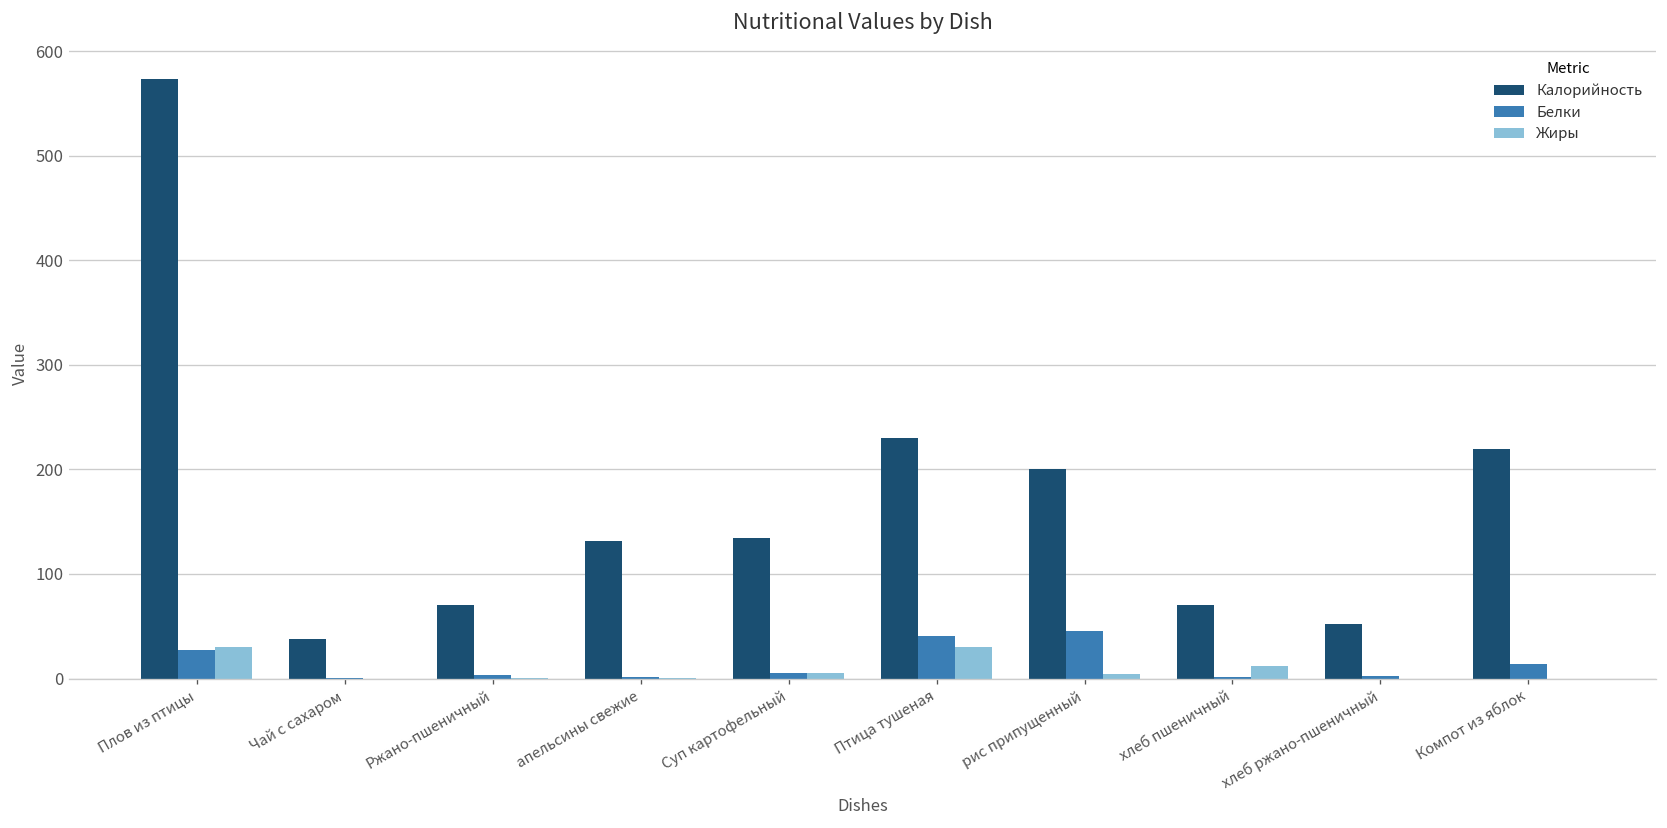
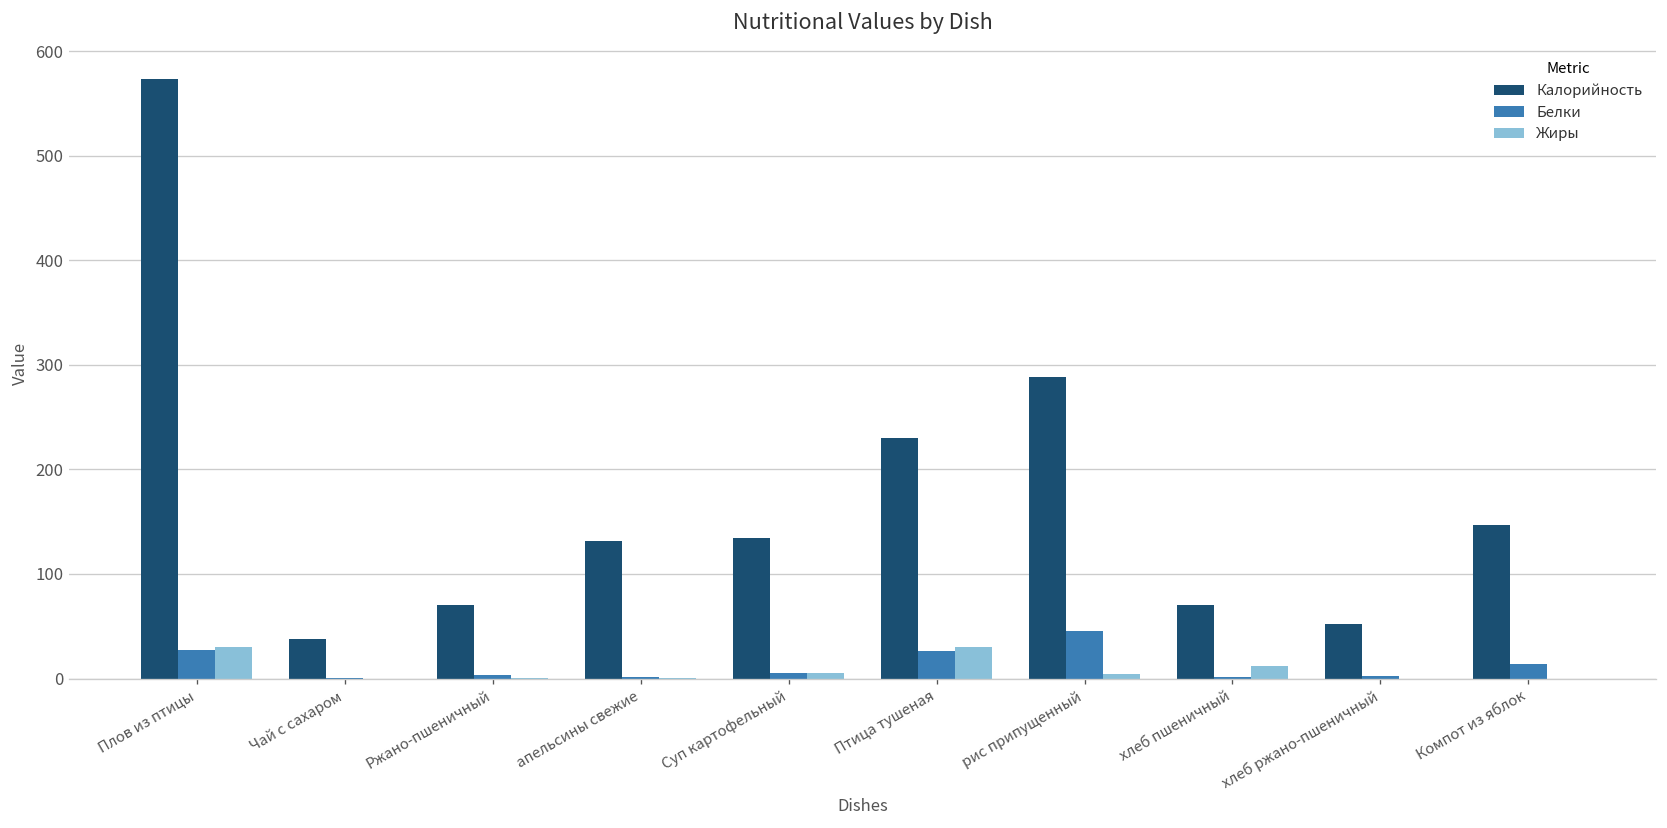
Белки, Птица тушеная: 40 -> 30
Калорийность, рис припущенный: 200 -> 290
Калорийность, Компот из яблок: 220 -> 150
